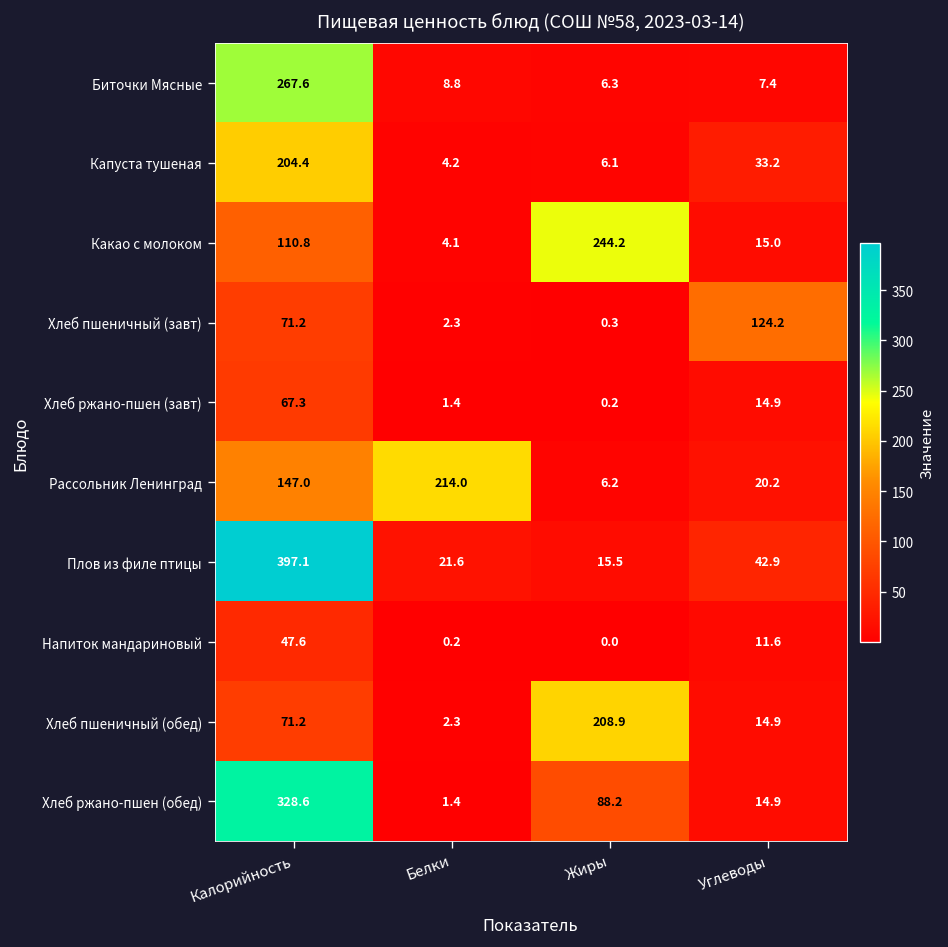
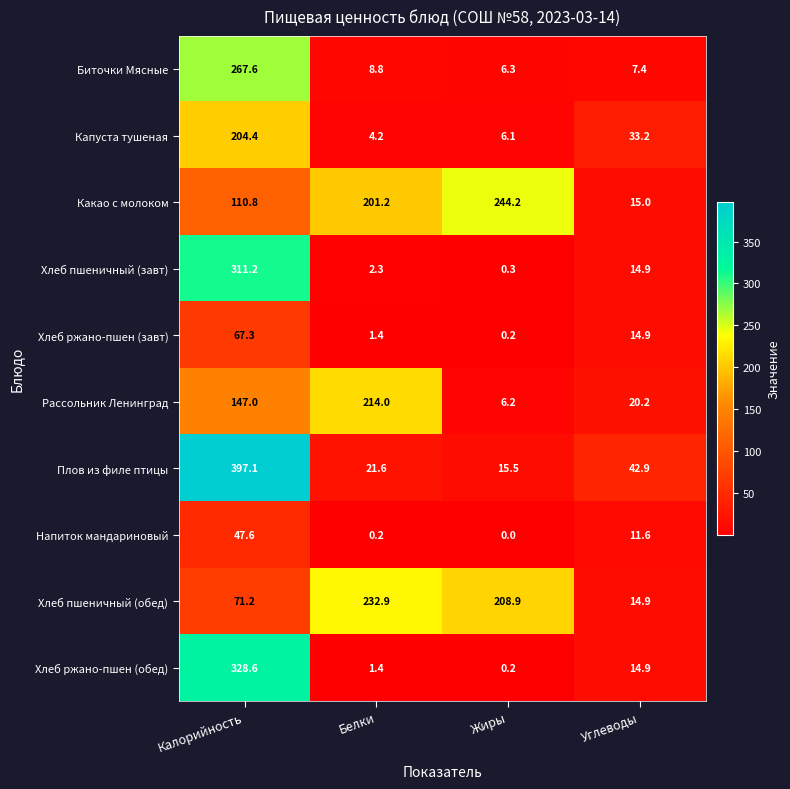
Какао с молоком, Белки: 4.1 -> 201.2
Хлеб пшеничный (завт), Калорийность: 71.2 -> 311.2
Хлеб пшеничный (завт), Углеводы: 124.2 -> 14.9
Хлеб пшеничный (обед), Белки: 2.3 -> 232.9
Хлеб ржано-пшен (обед), Жиры: 88.2 -> 0.2
